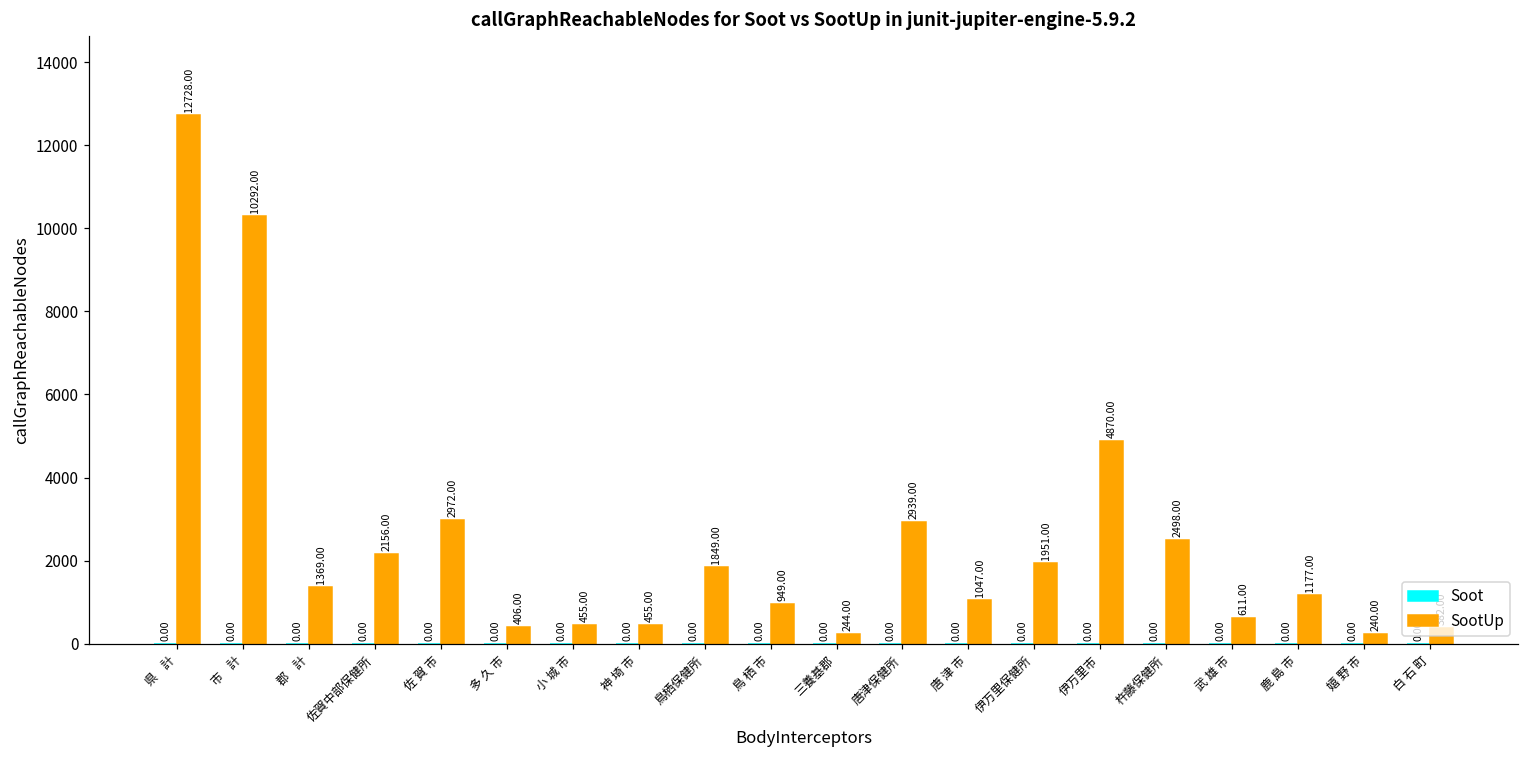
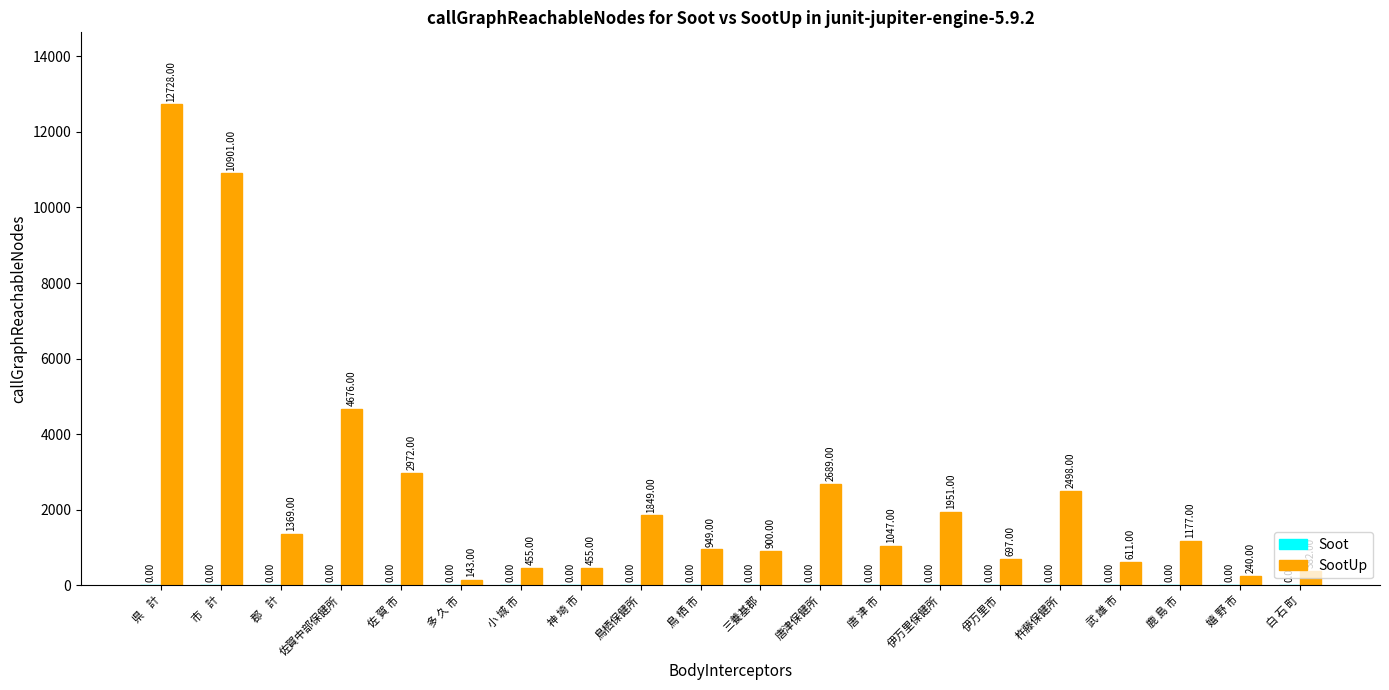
SootUp, 市 計: 10292.00 -> 10901.00
SootUp, 佐賀中部保健所: 2156.00 -> 4676.00
SootUp, 多 久 市: 406.00 -> 143.00
SootUp, 三養基郡: 244.00 -> 900.00
SootUp, 唐津保健所: 2939.00 -> 2689.00
SootUp, 伊万里市: 4870.00 -> 697.00
